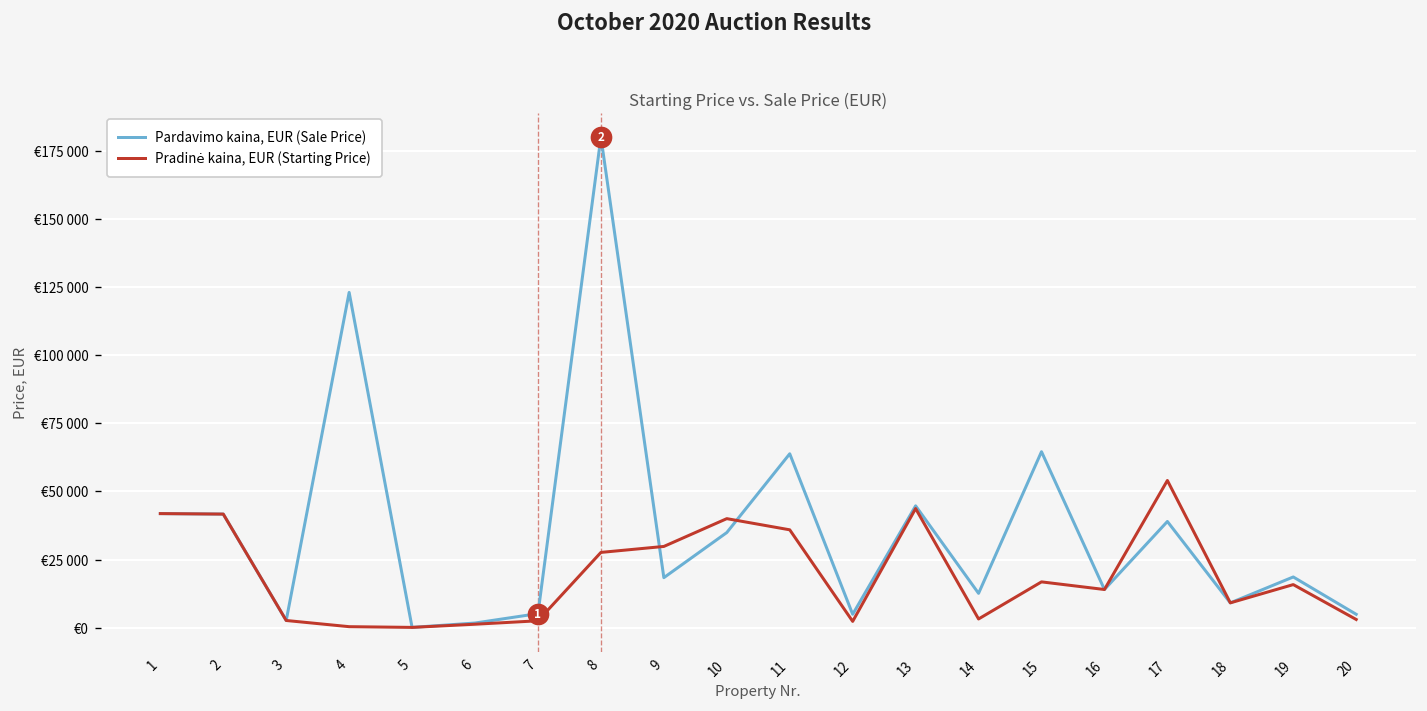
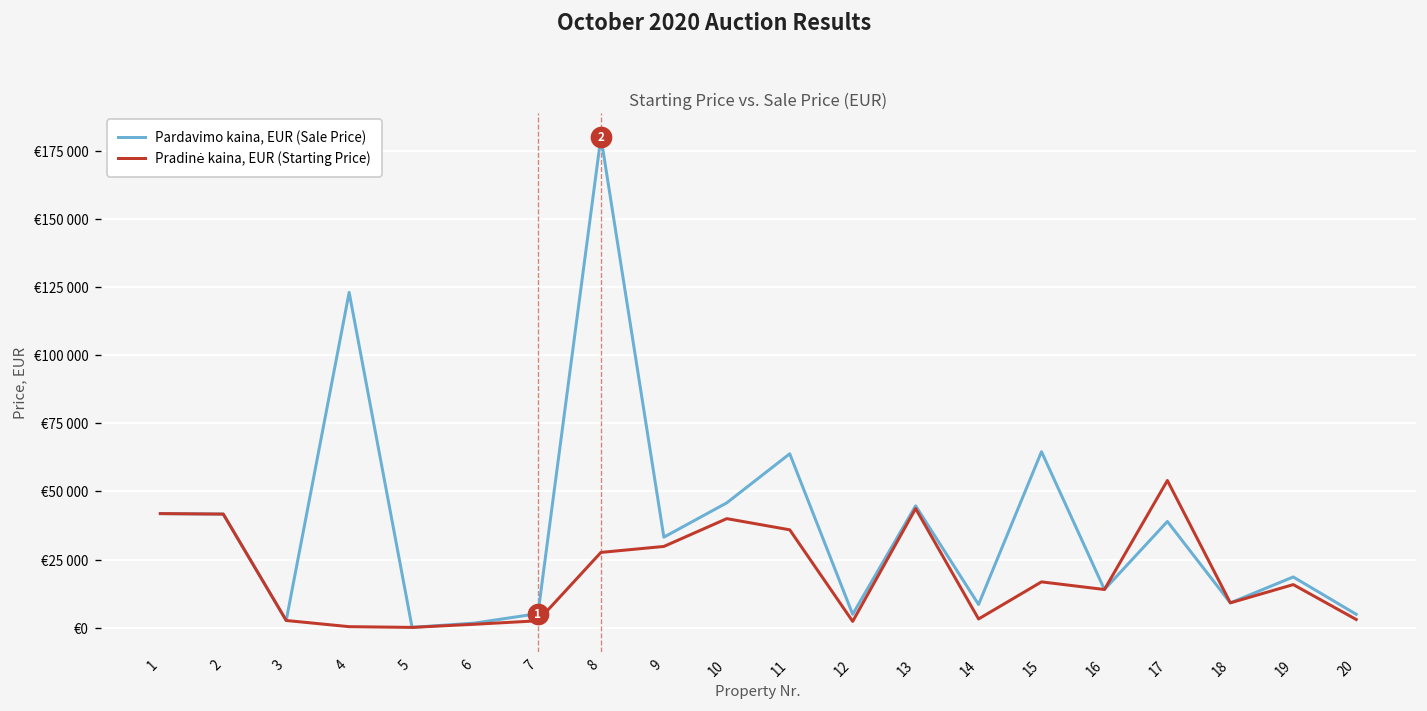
Pardavimo kaina, EUR (Sale Price), 9: €18000 -> €33000
Pardavimo kaina, EUR (Sale Price), 10: €35000 -> €46000
Pardavimo kaina, EUR (Sale Price), 14: €13000 -> €9000
